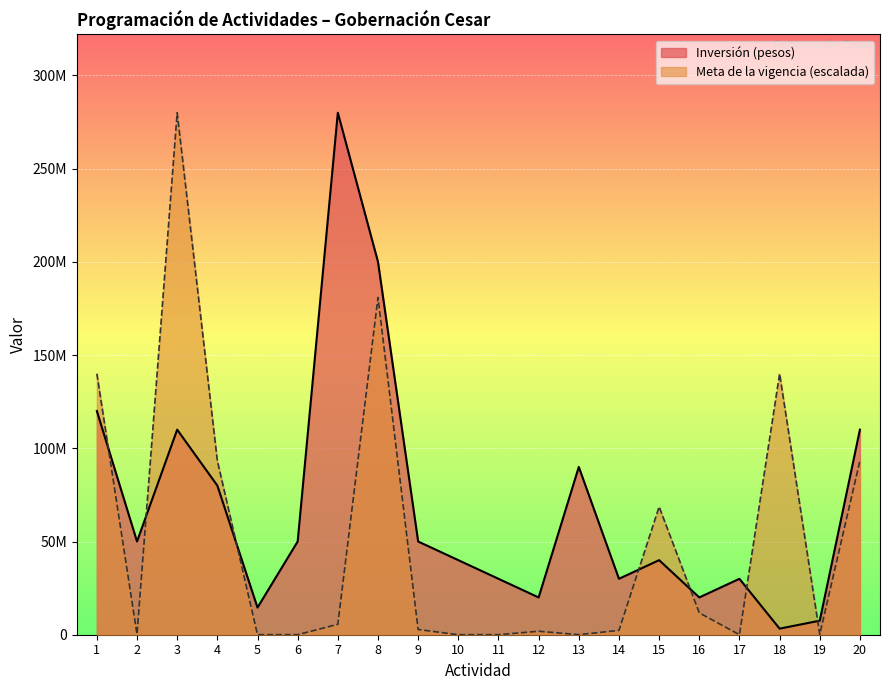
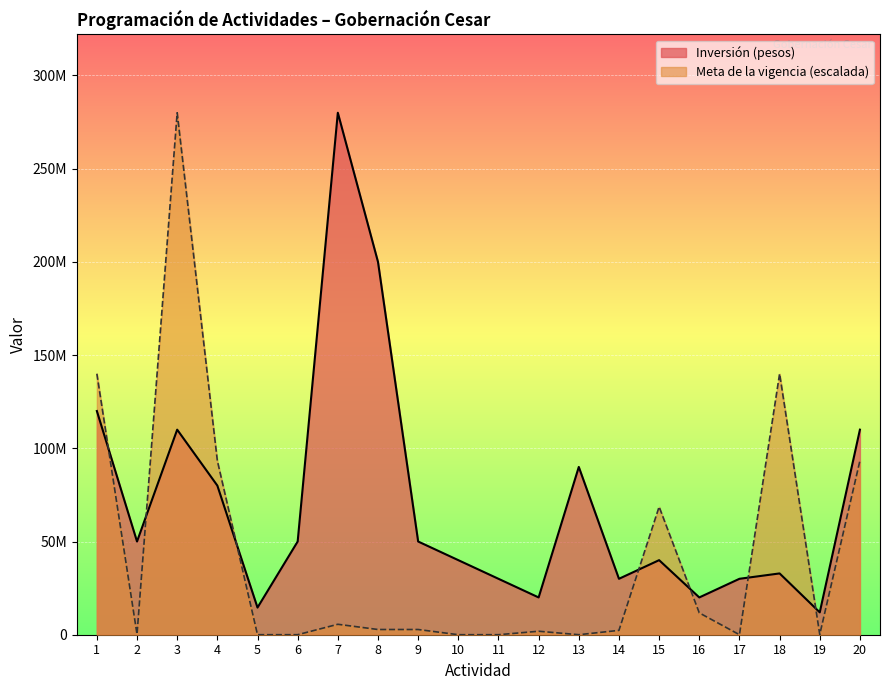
Meta de la vigencia (escalada), 8: 181000000 -> 3000000
Inversión (pesos), 18: 3000000 -> 33000000
Inversión (pesos), 19: 8000000 -> 12000000
